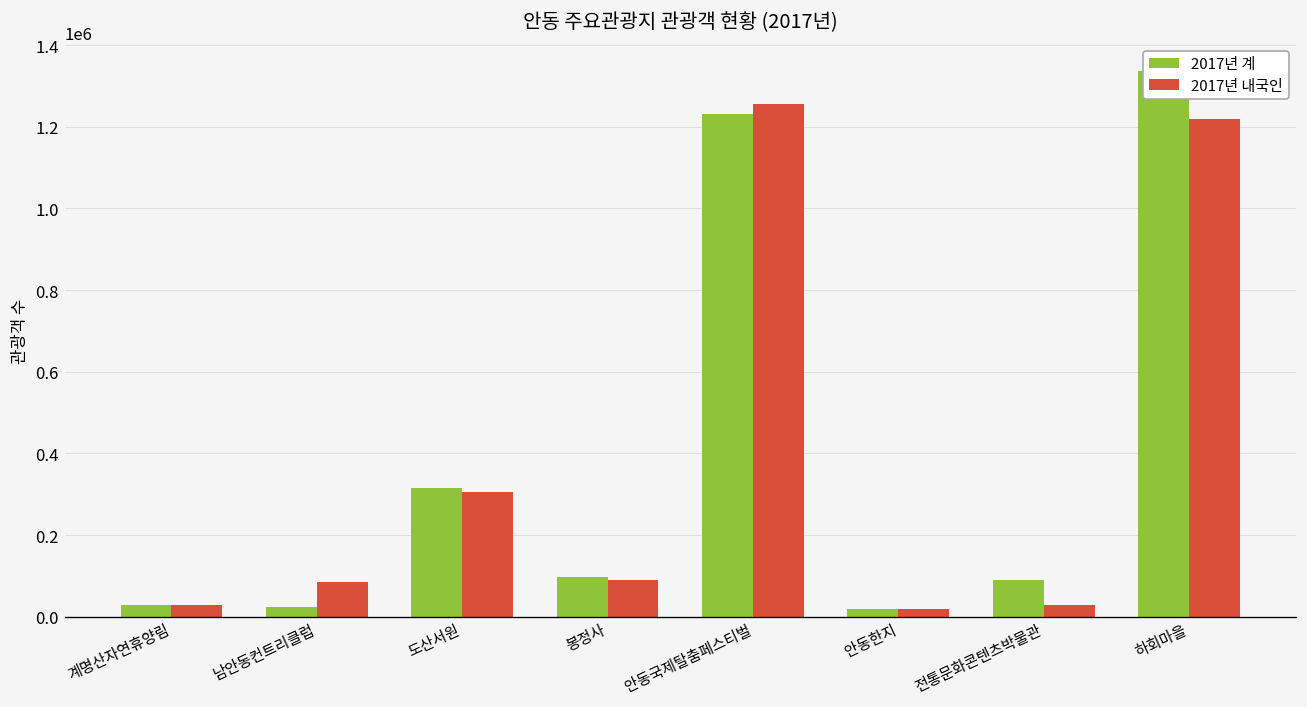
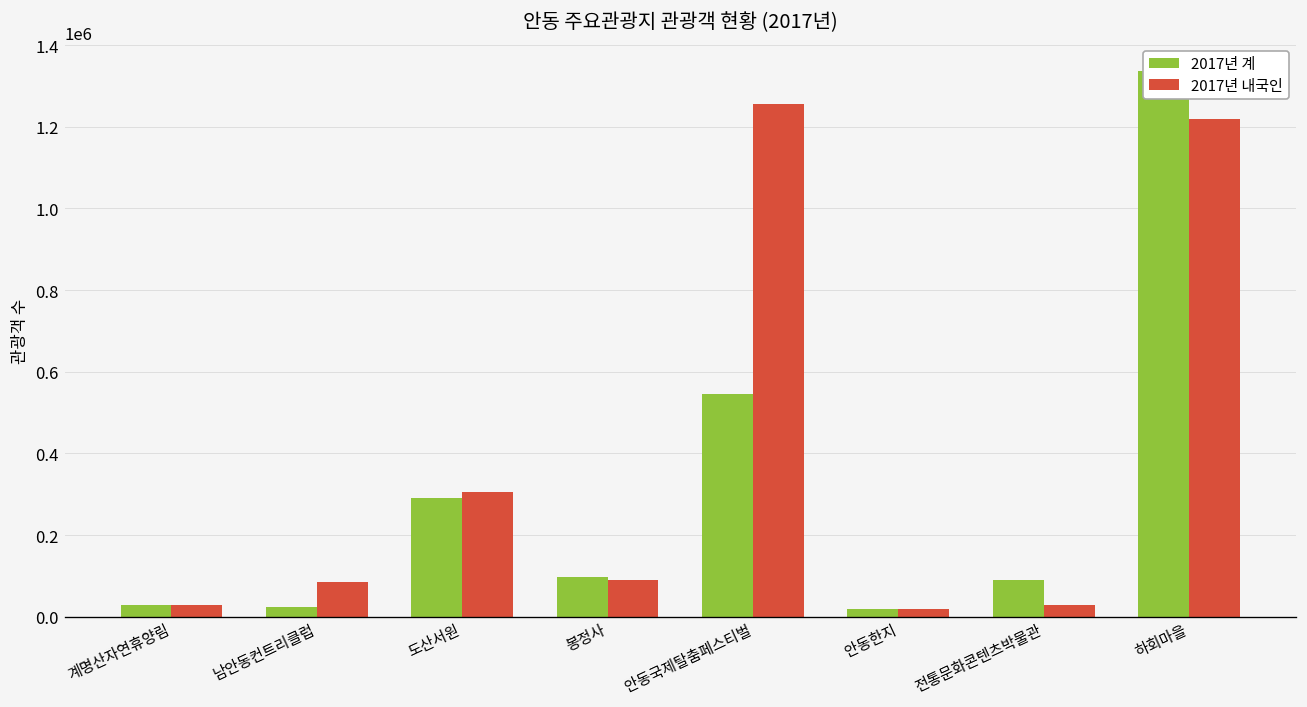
2017년 계, 도산서원: 320000 -> 290000
2017년 계, 안동국제탈춤페스티벌: 1230000 -> 540000
